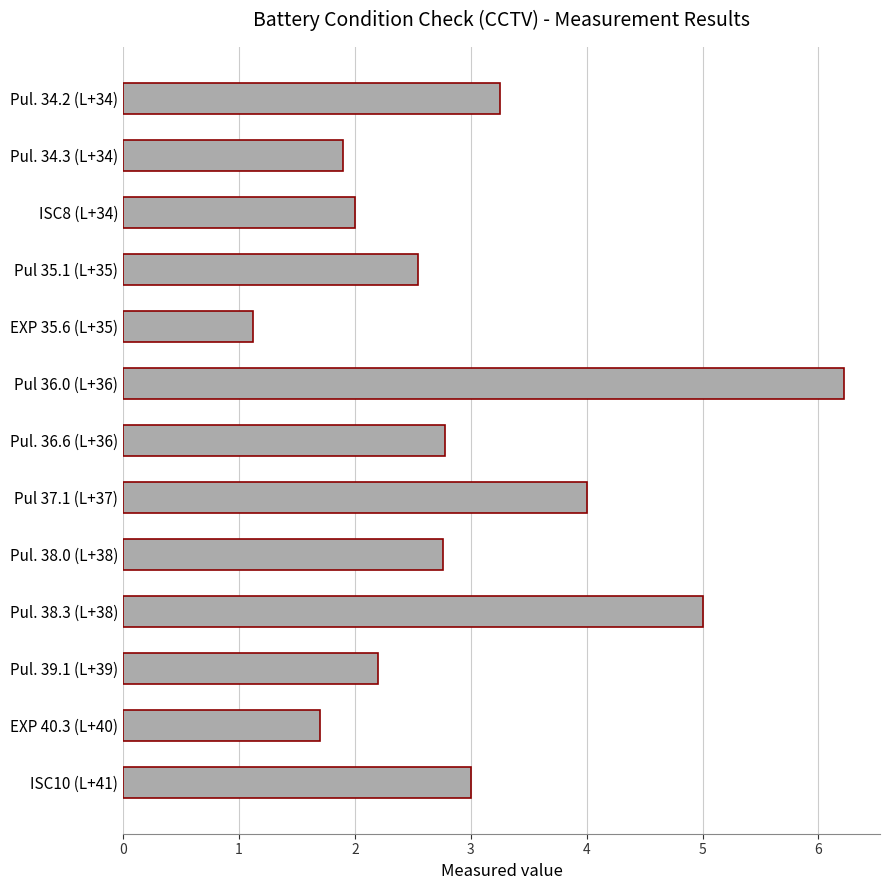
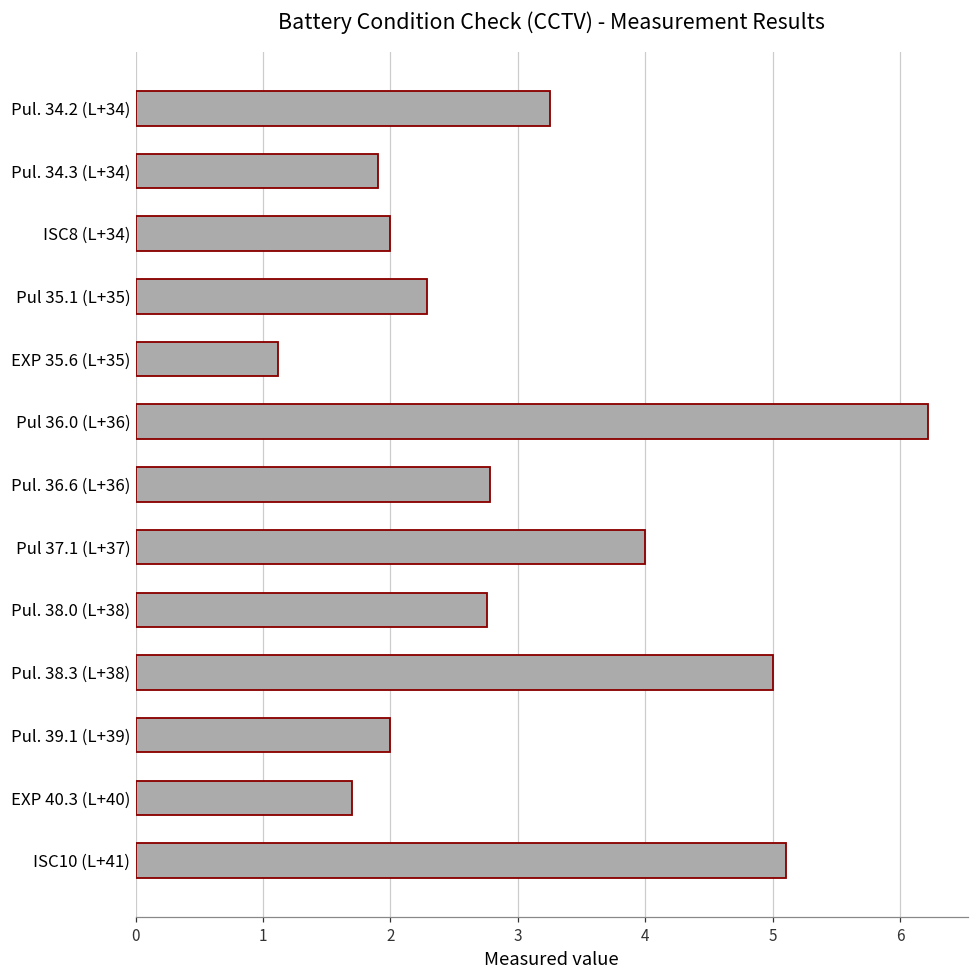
Pul 35.1 (L+35): 2.54 -> 2.29
Pul. 39.1 (L+39): 2.2 -> 2.0
ISC10 (L+41): 3.0 -> 5.1
